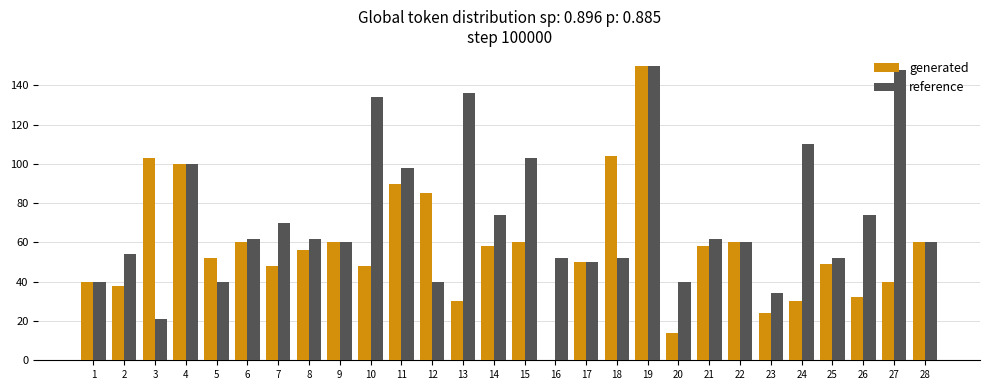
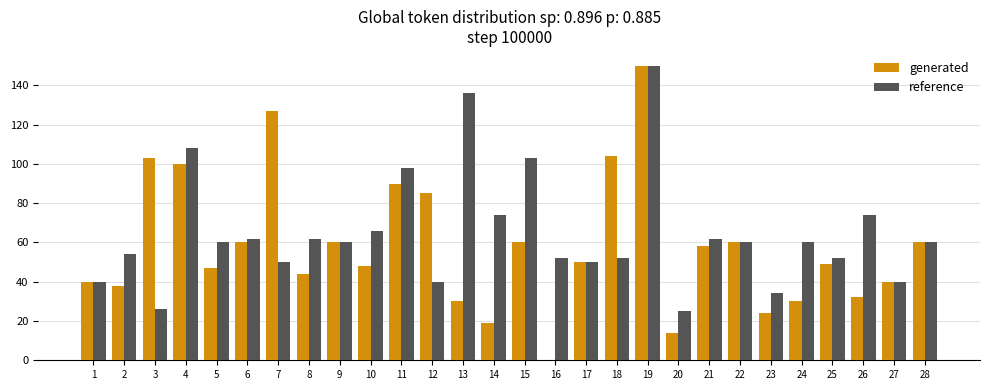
reference, 3: 21 -> 26
reference, 4: 100 -> 108
generated, 5: 52 -> 47
reference, 5: 40 -> 60
generated, 7: 48 -> 127
reference, 7: 70 -> 50
generated, 8: 56 -> 44
reference, 10: 134 -> 66
generated, 14: 58 -> 19
reference, 20: 40 -> 25
reference, 24: 110 -> 60
reference, 27: 148 -> 40
